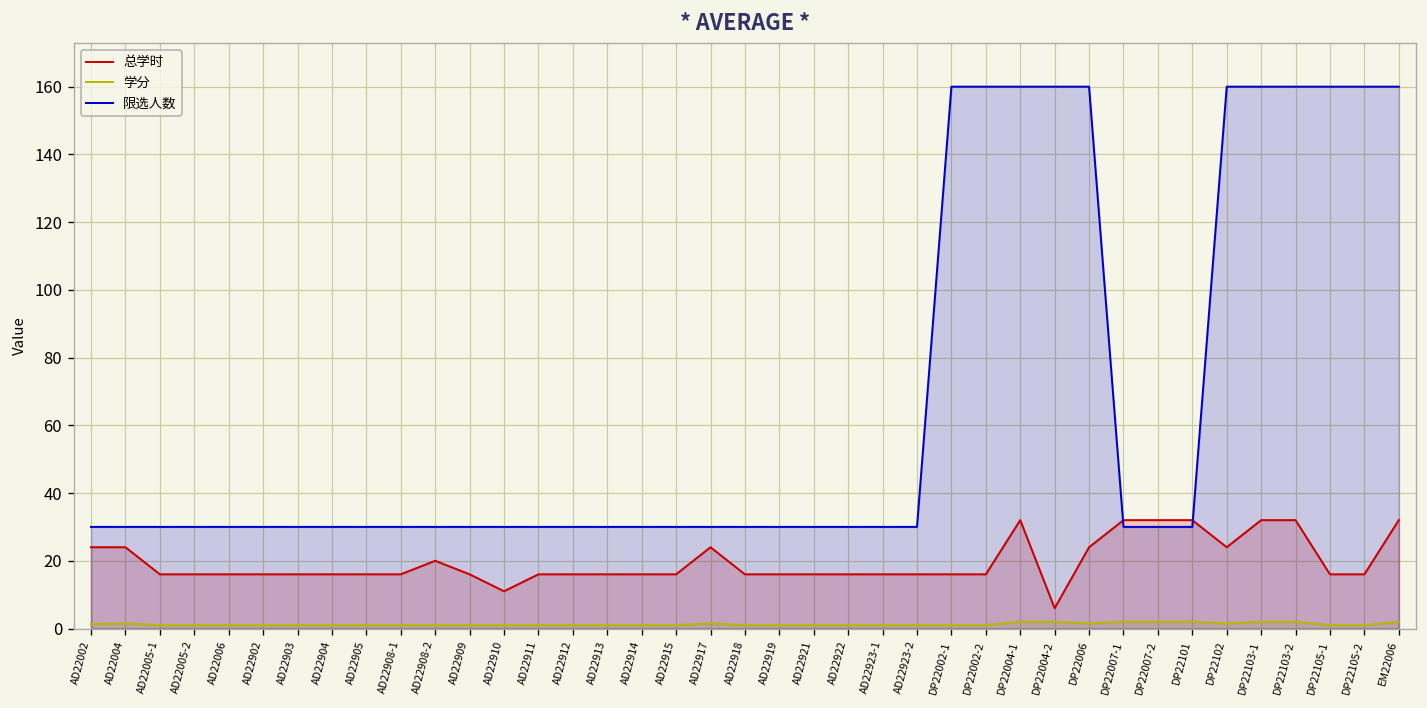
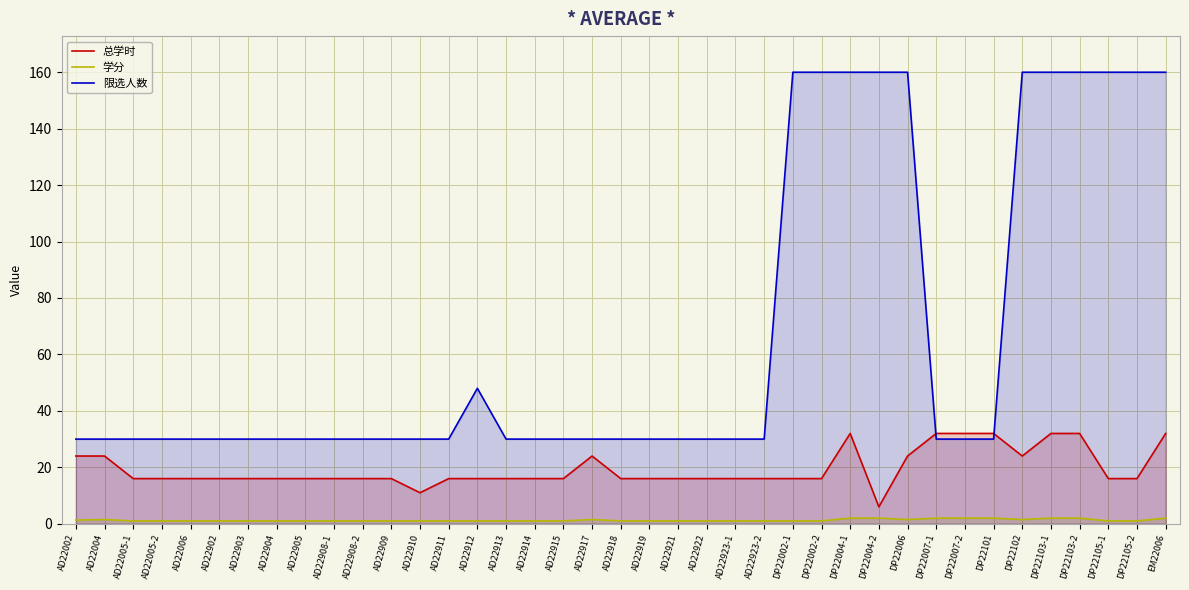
总学时, AD22908-2: 20 -> 16
限选人数, AD22912: 30 -> 48
